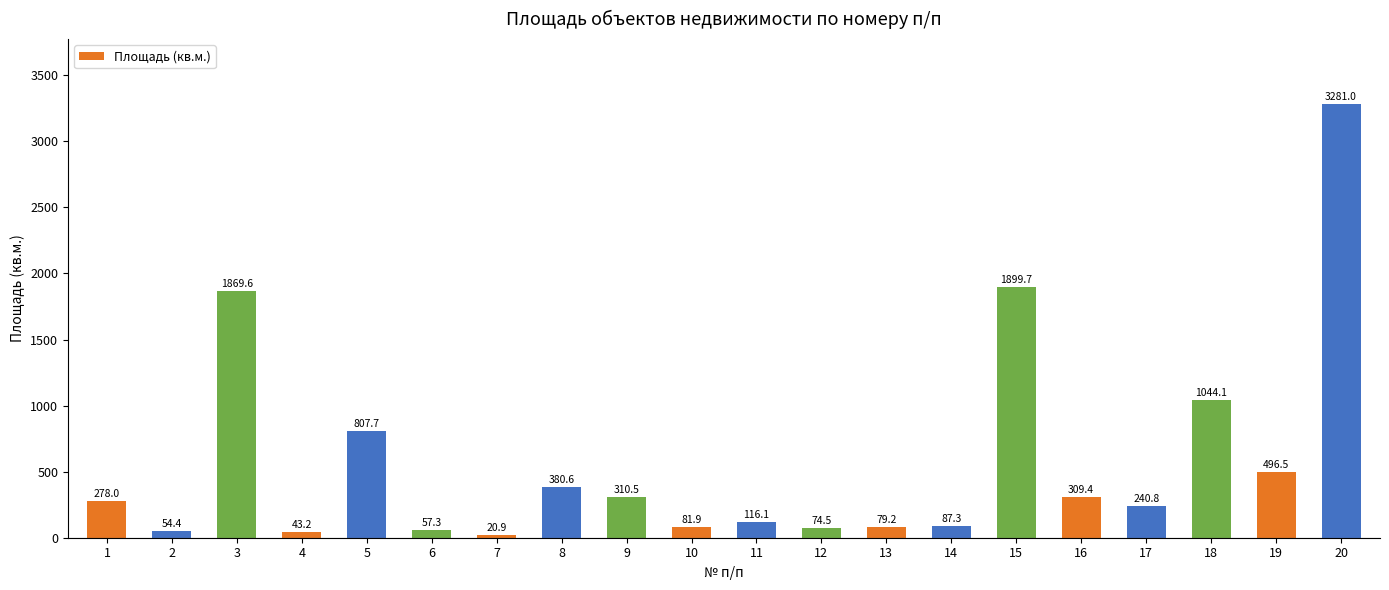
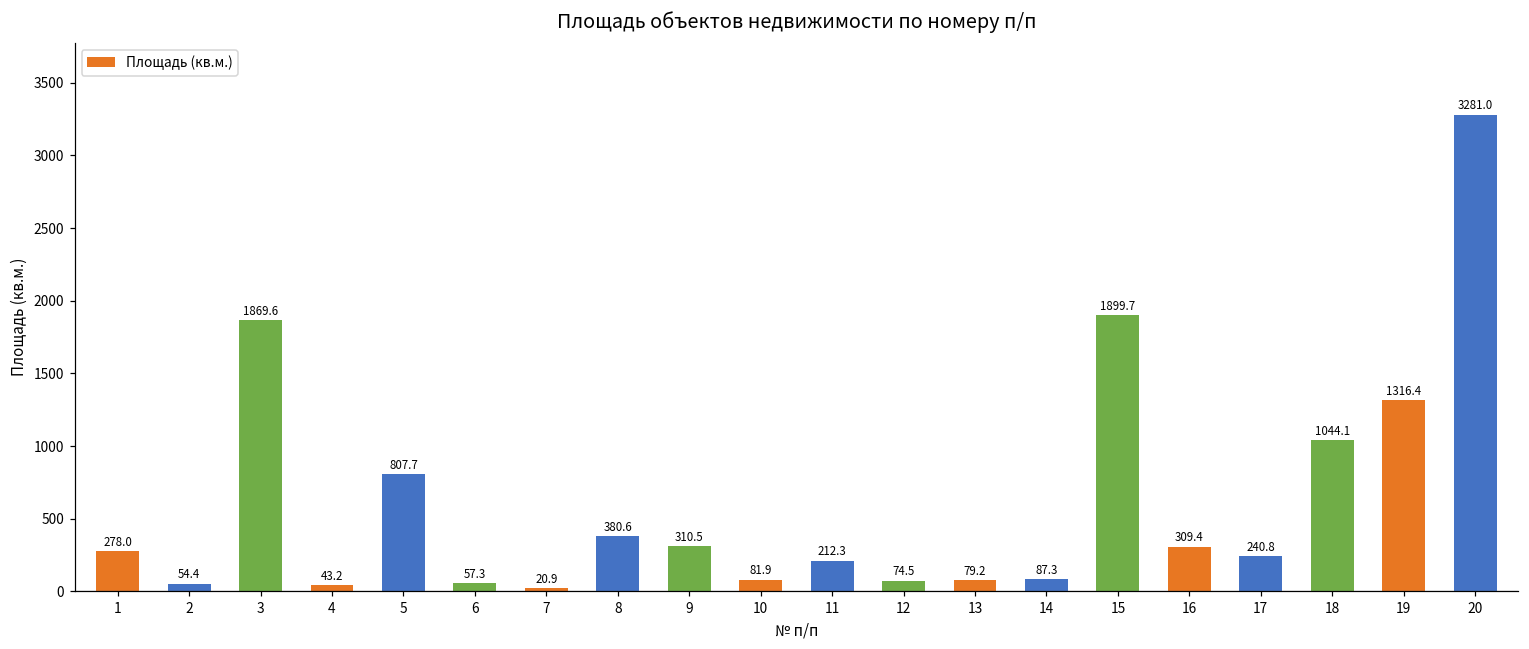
11: 116.1 -> 212.3
19: 496.5 -> 1316.4
